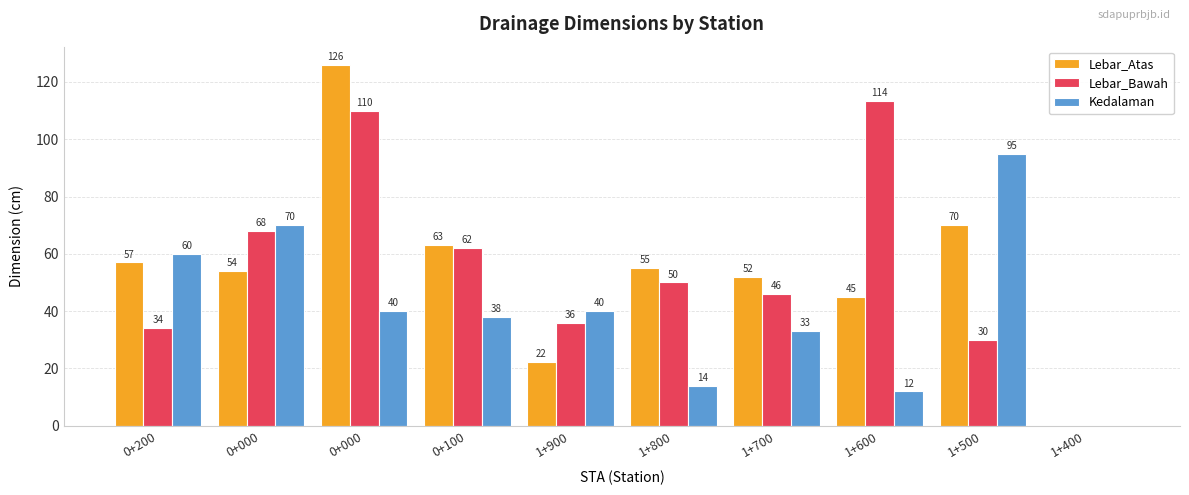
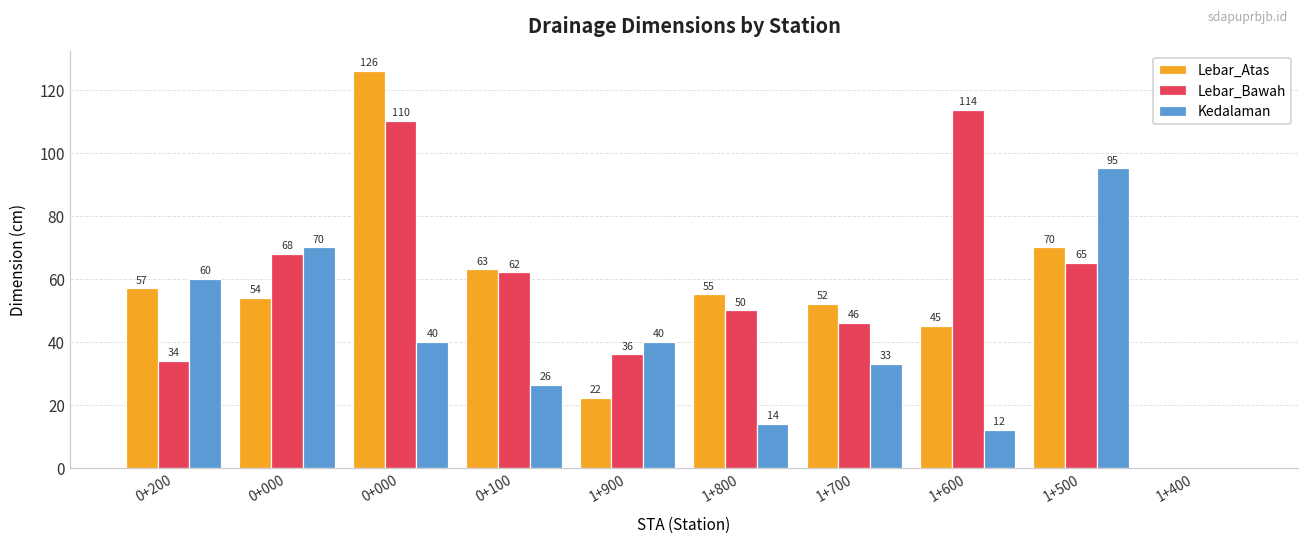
Kedalaman, 0+100: 38 -> 26
Lebar_Bawah, 1+500: 30 -> 65
